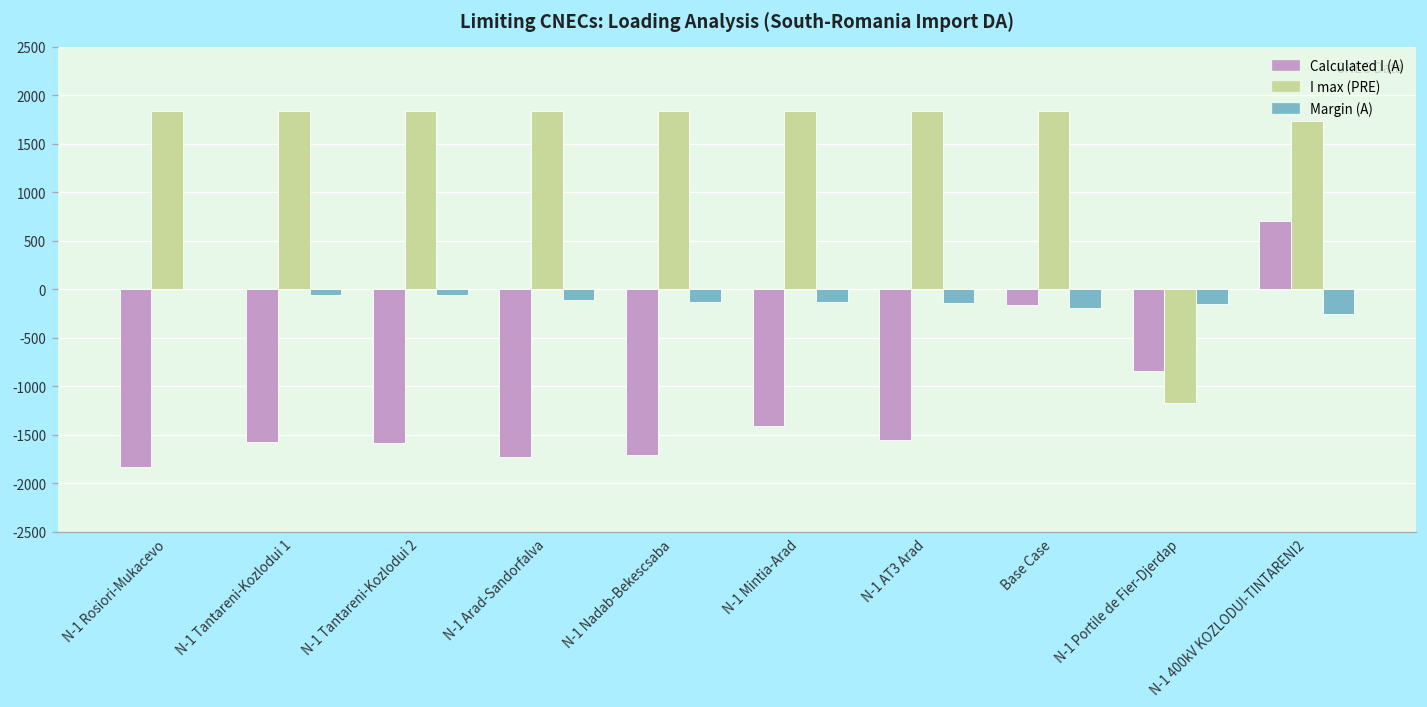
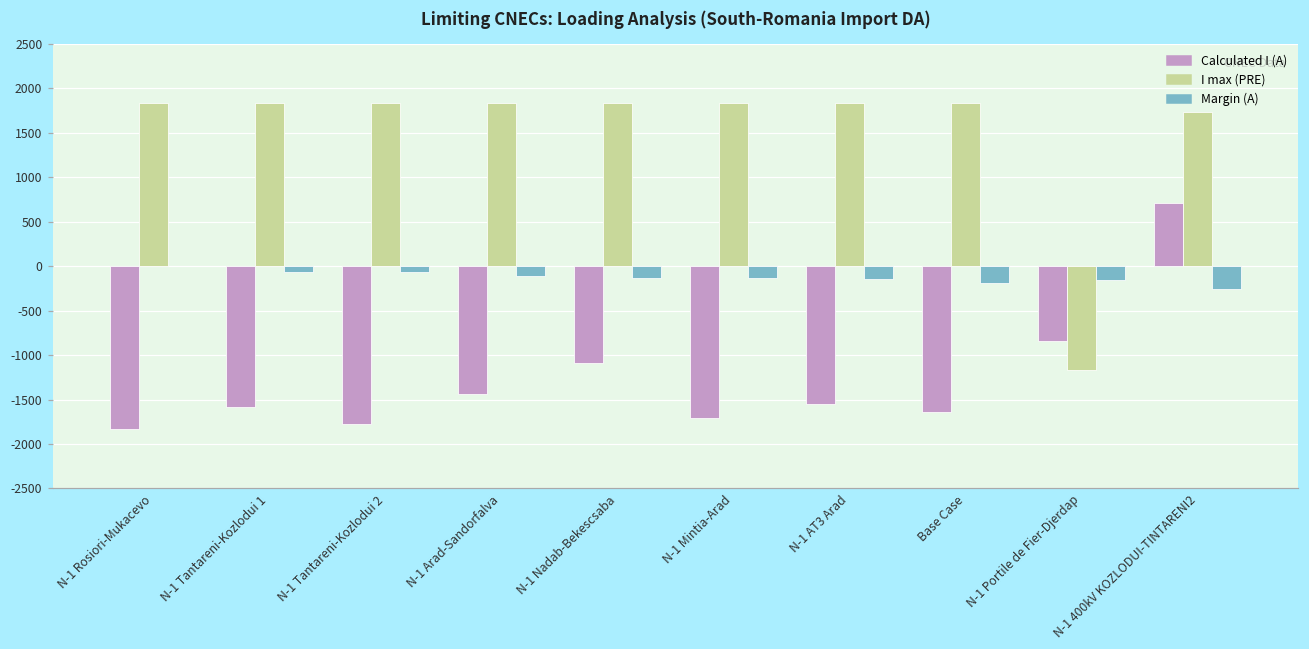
Calculated I (A), N-1 Tantareni-Kozlodui 2: -1600 -> -1800
Calculated I (A), N-1 Arad-Sandorfalva: -1700 -> -1400
Calculated I (A), N-1 Nadab-Bekescsaba: -1700 -> -1100
Calculated I (A), N-1 Mintia-Arad: -1400 -> -1700
Calculated I (A), Base Case: -200 -> -1600
